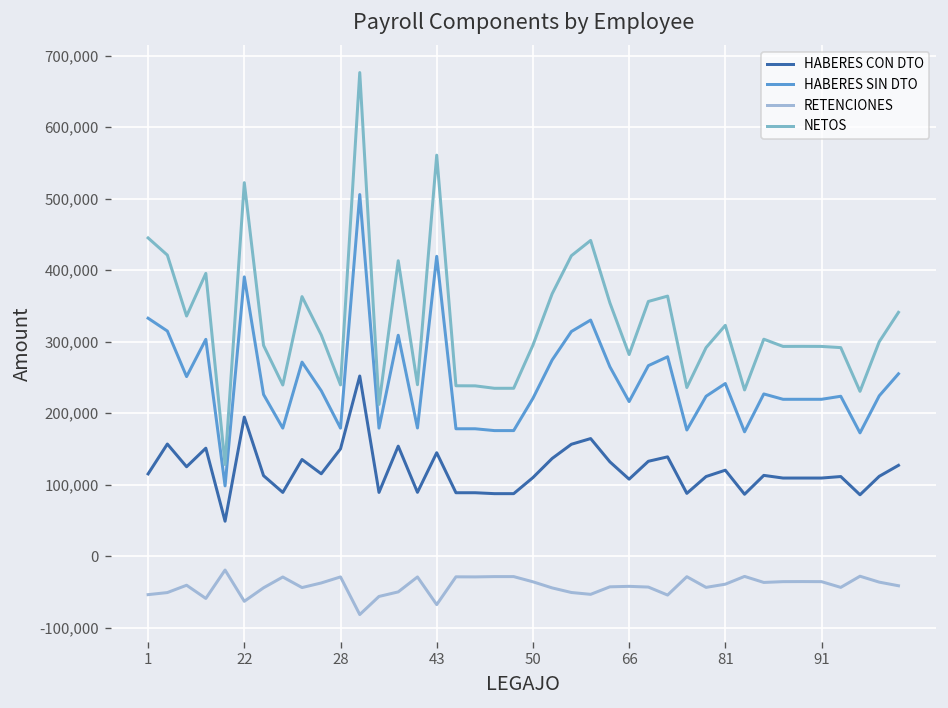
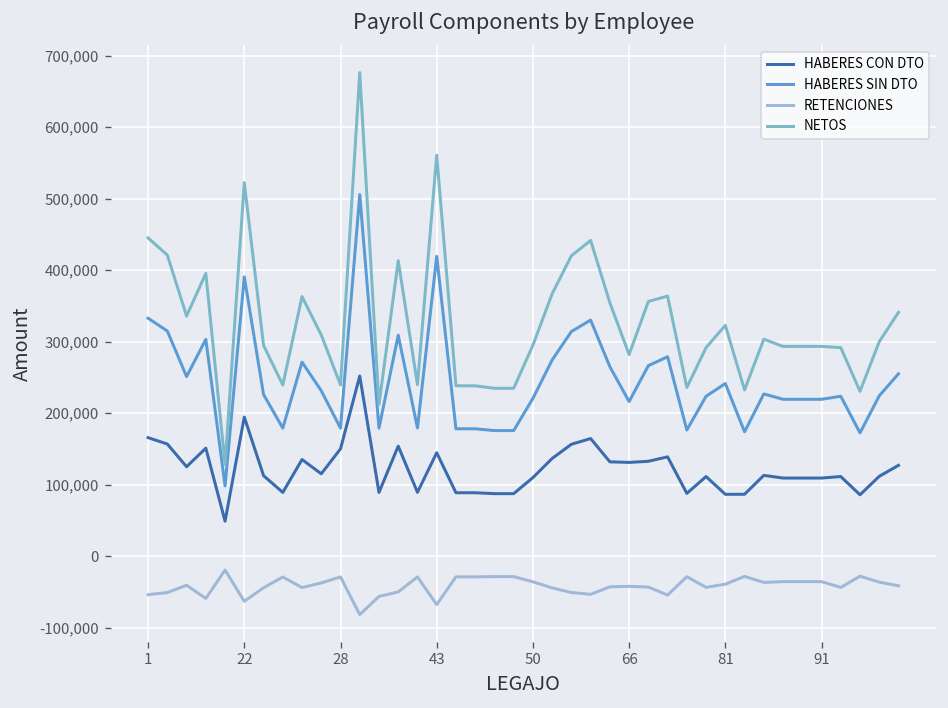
HABERES CON DTO, 1: 120,000 -> 170,000
HABERES CON DTO, 66: 110,000 -> 130,000
HABERES CON DTO, 81: 120,000 -> 90,000
